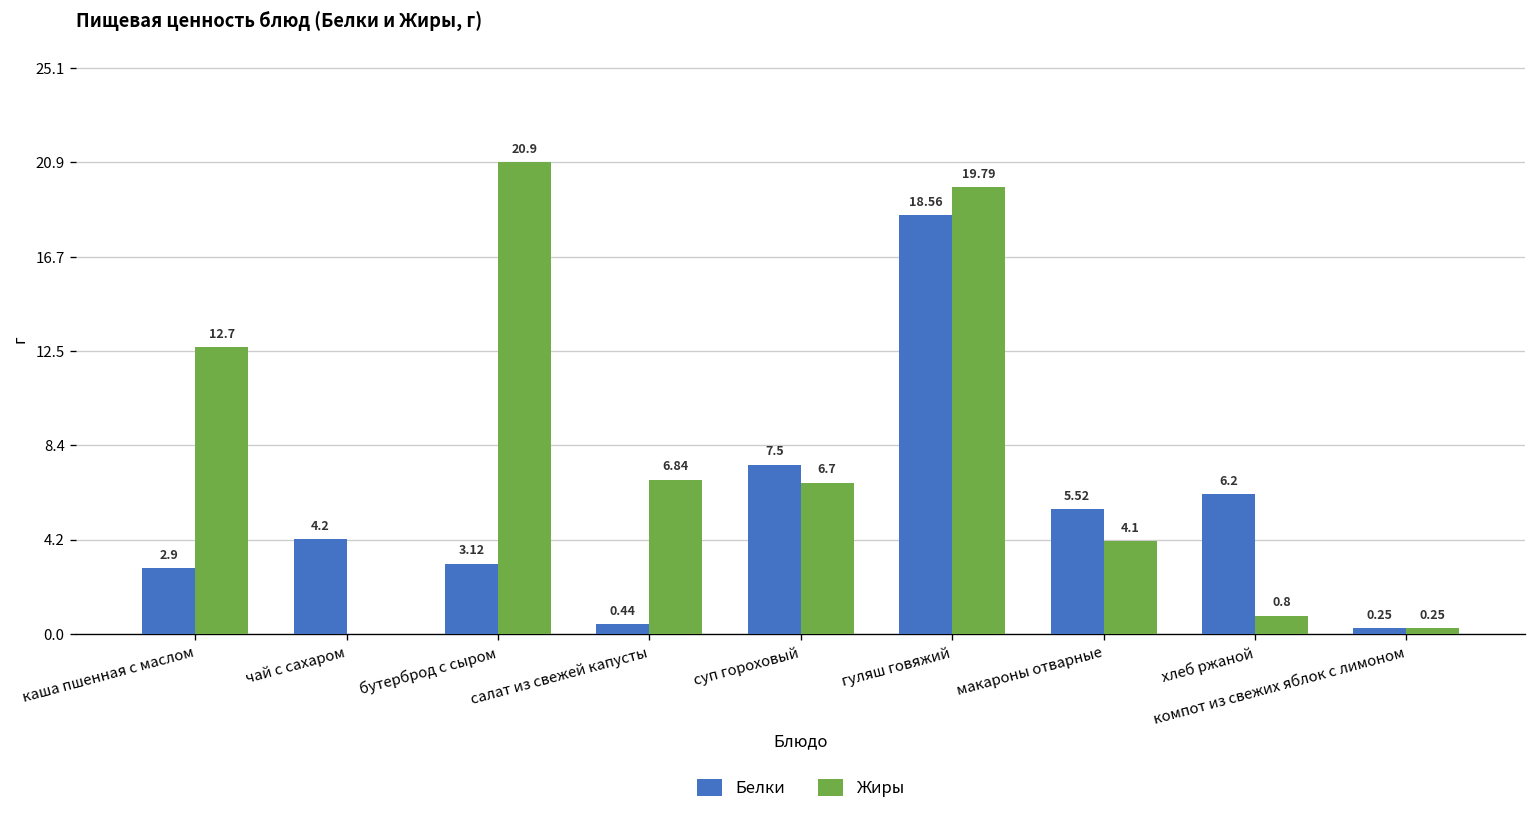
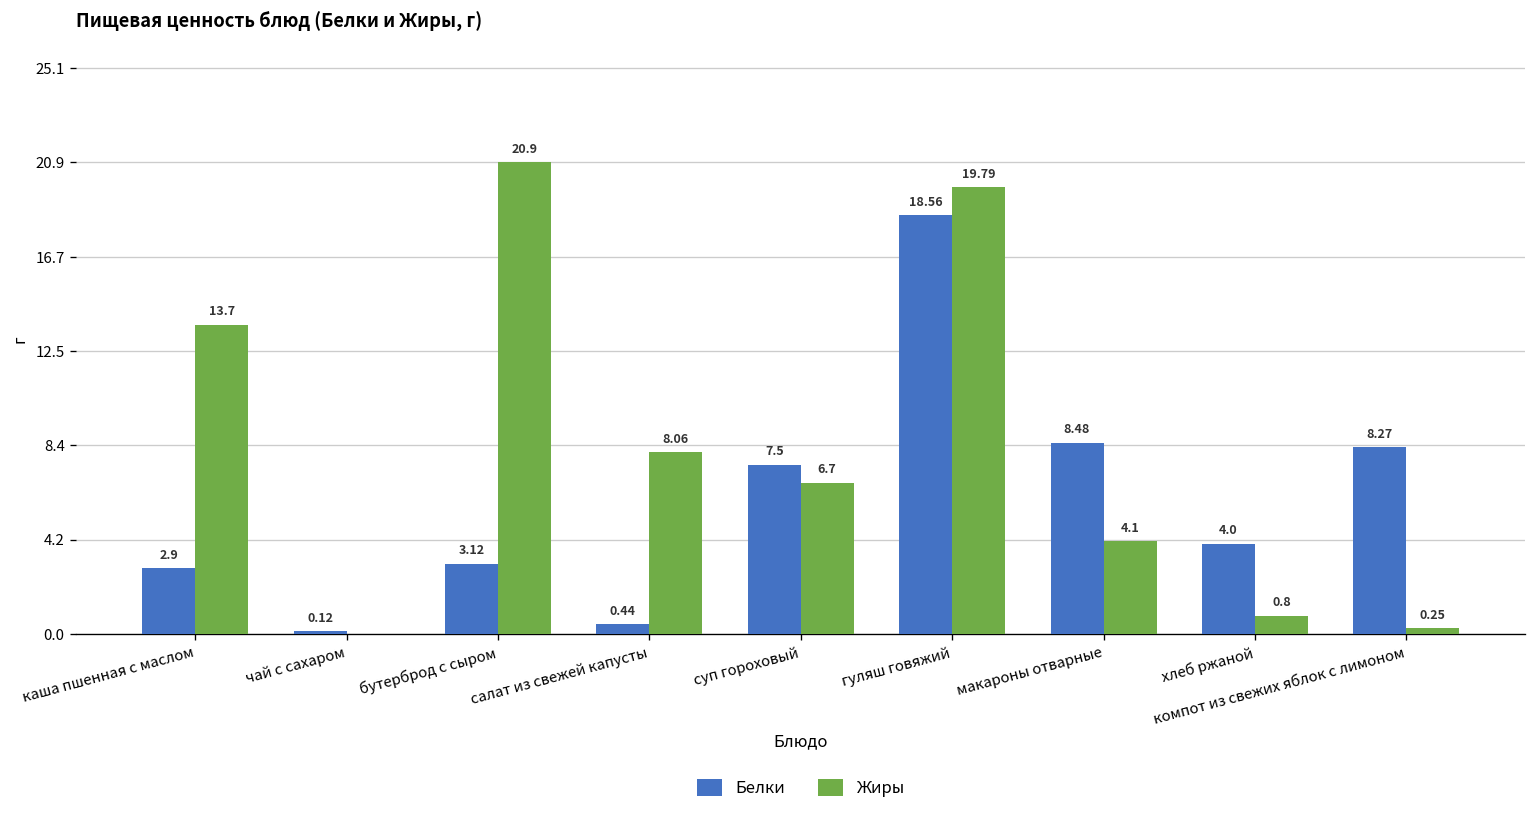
Жиры, каша пшенная с маслом: 12.7 -> 13.7
Белки, чай с сахаром: 4.2 -> 0.12
Жиры, салат из свежей капусты: 6.84 -> 8.06
Белки, макароны отварные: 5.52 -> 8.48
Белки, хлеб ржаной: 6.2 -> 4.0
Белки, компот из свежих яблок с лимоном: 0.25 -> 8.27
